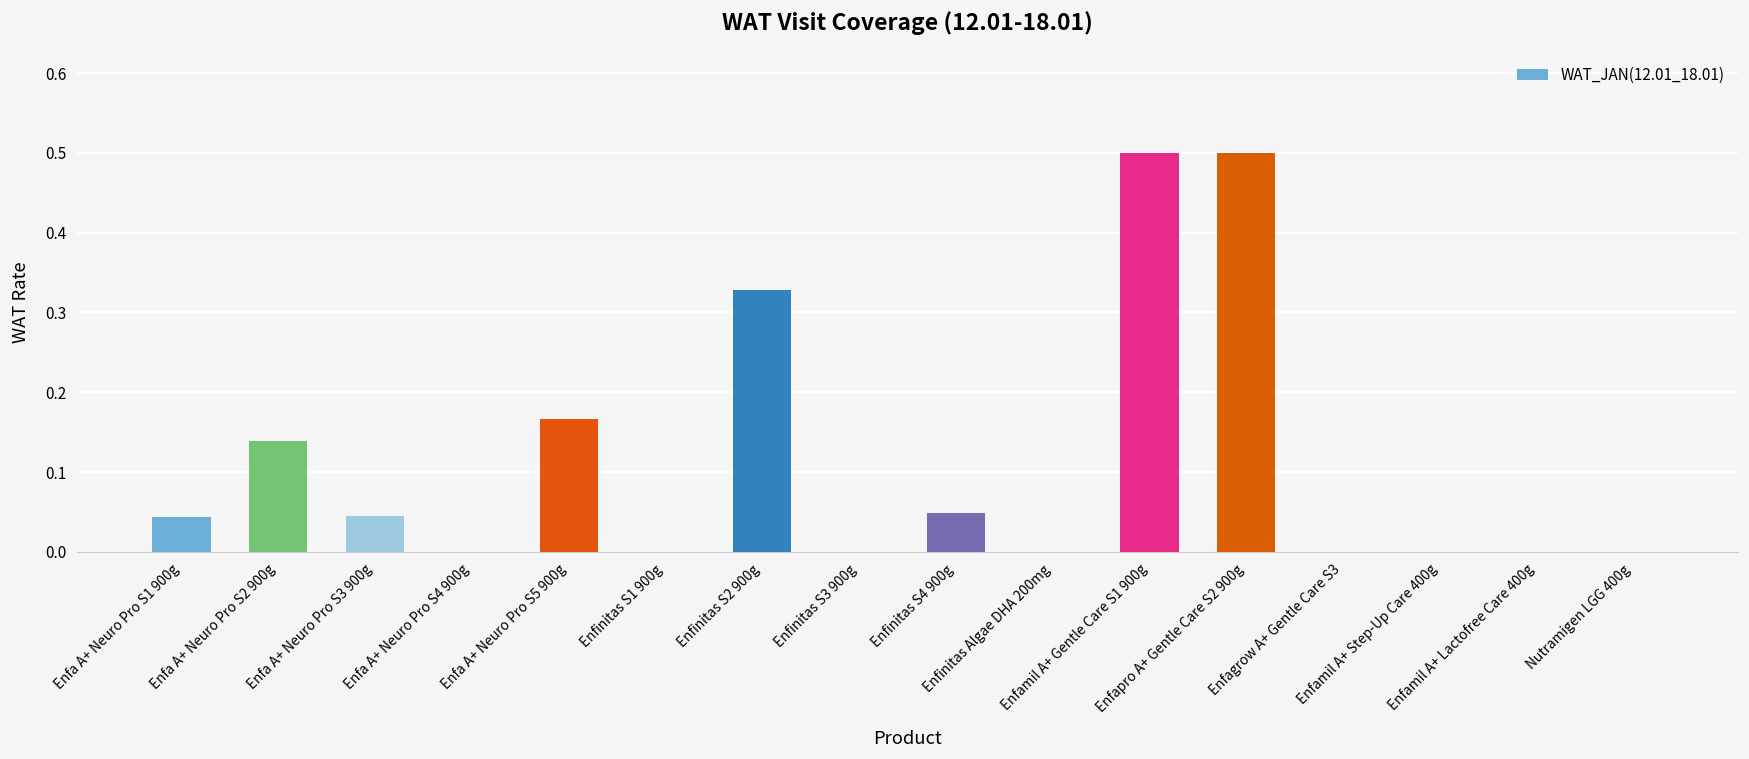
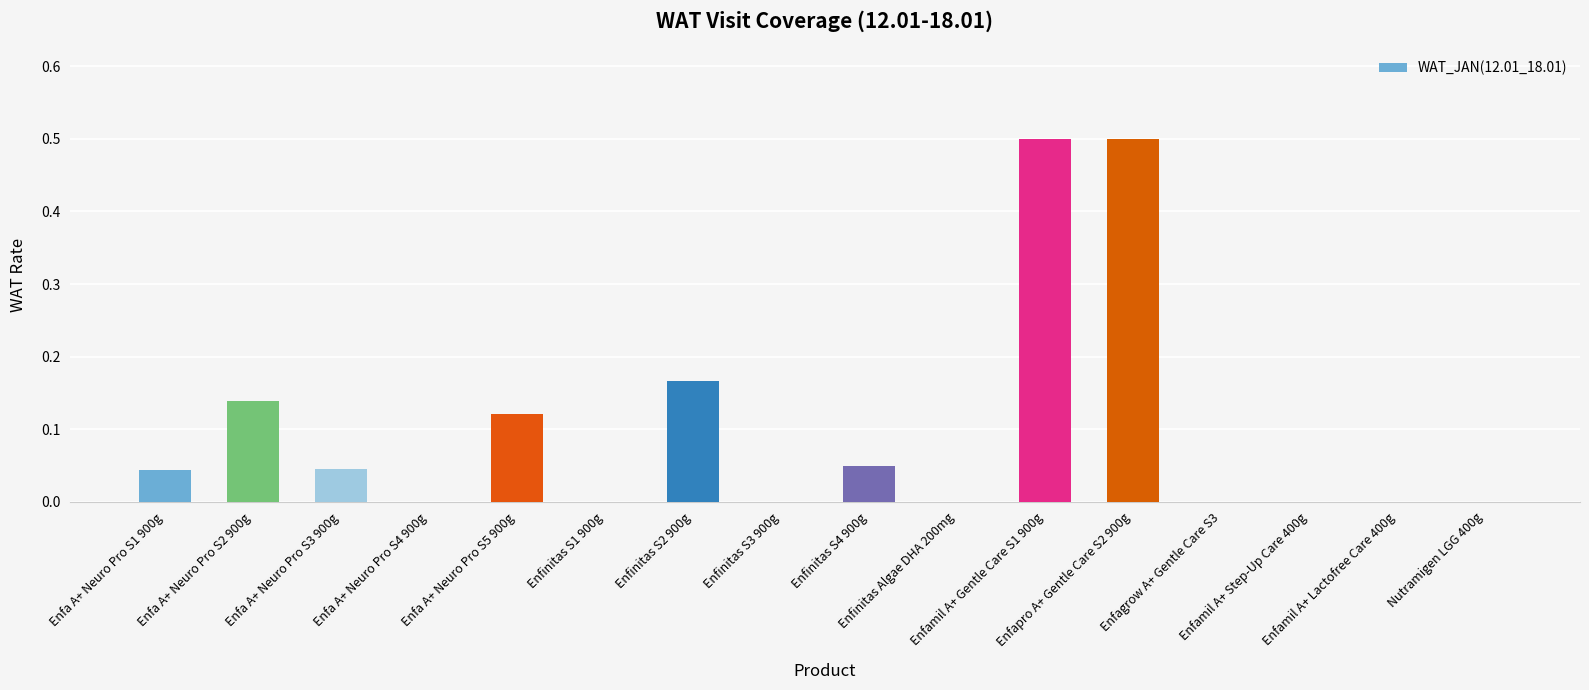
Enfa A+ Neuro Pro S5 900g: 0.17 -> 0.12
Enfinitas S2 900g: 0.33 -> 0.17
